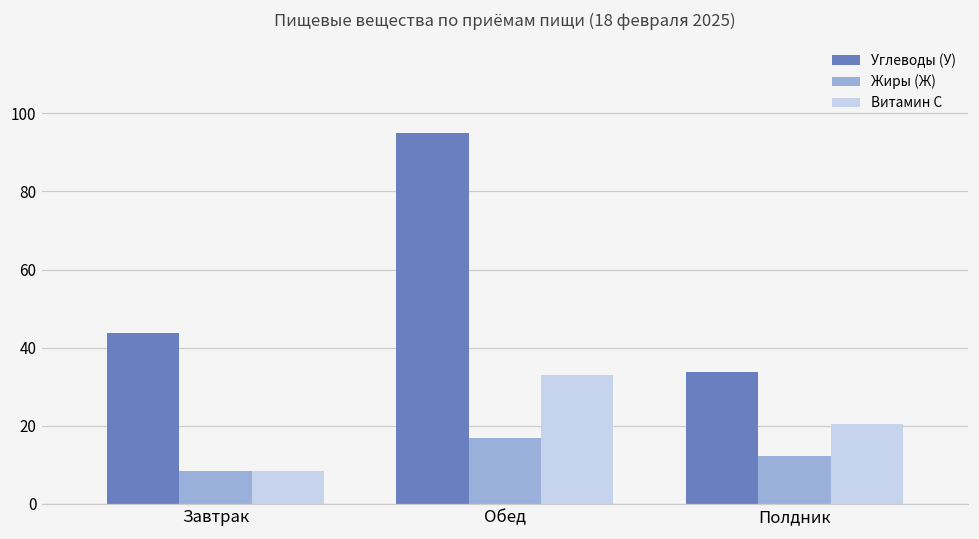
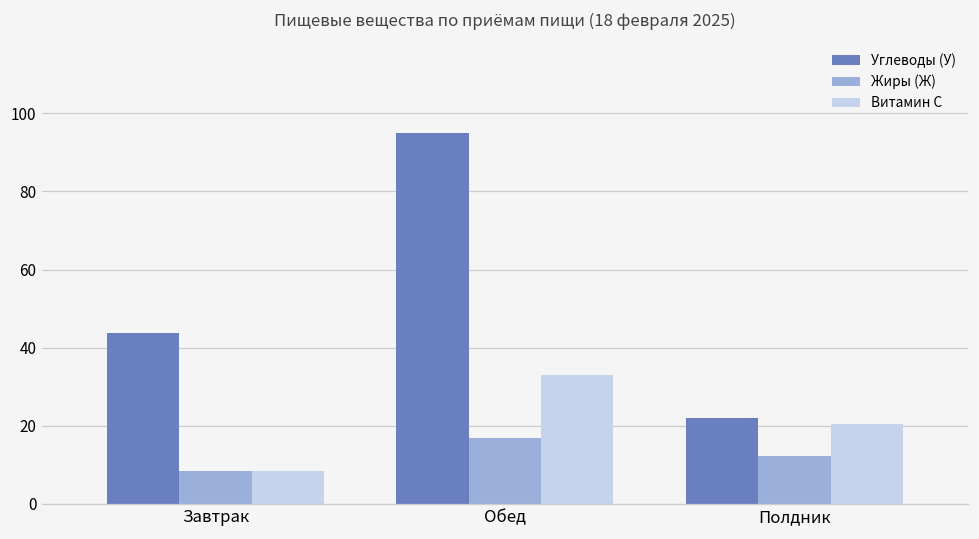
Углеводы (У), Полдник: 34 -> 22
